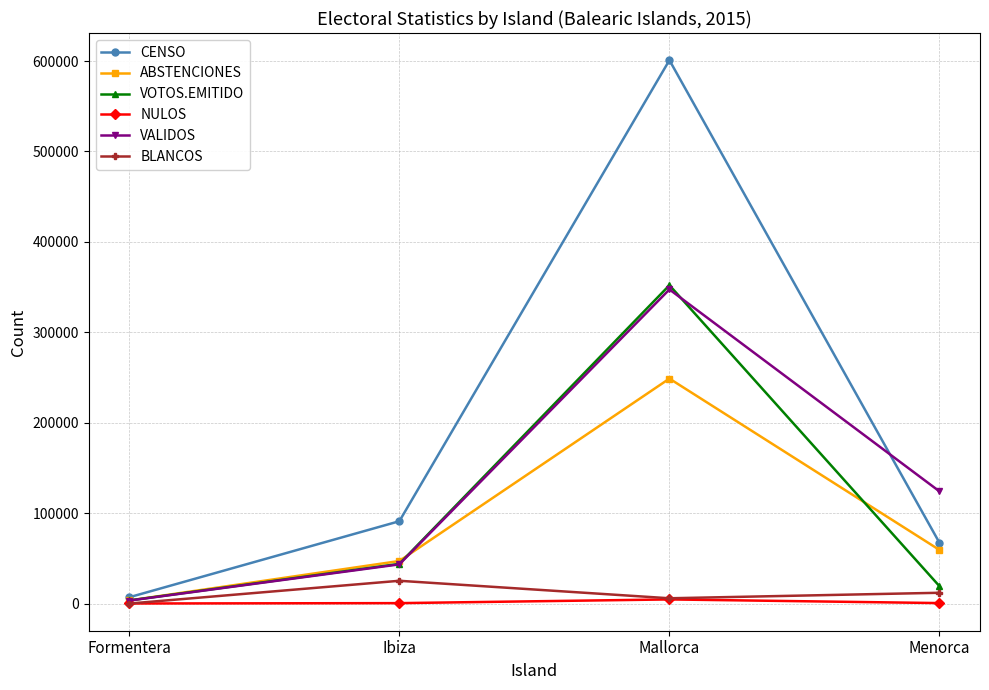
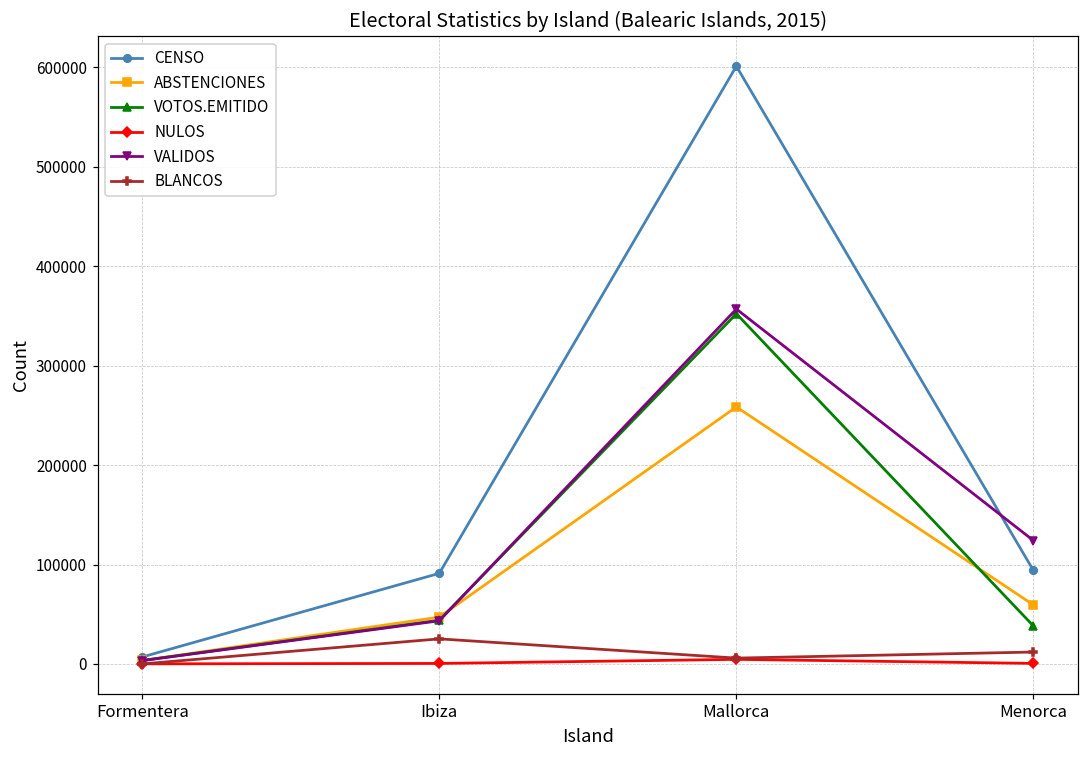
ABSTENCIONES, Mallorca: 250000 -> 260000
VALIDOS, Mallorca: 350000 -> 360000
CENSO, Menorca: 70000 -> 90000
VOTOS.EMITIDO, Menorca: 20000 -> 40000
